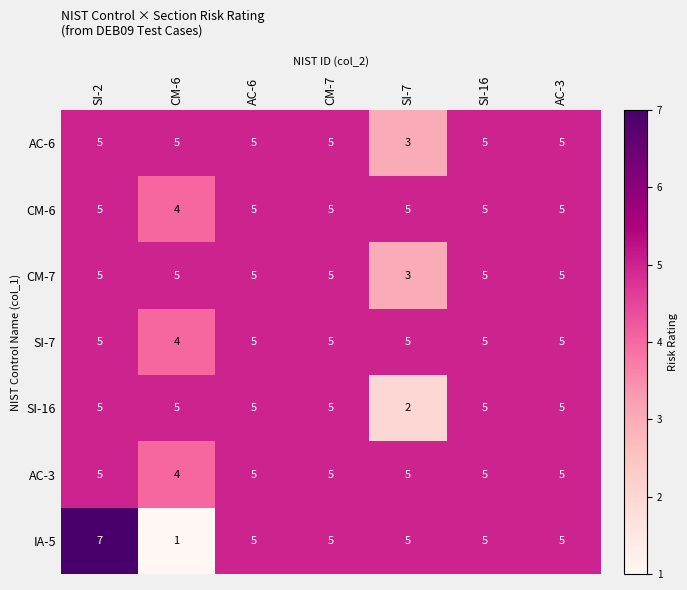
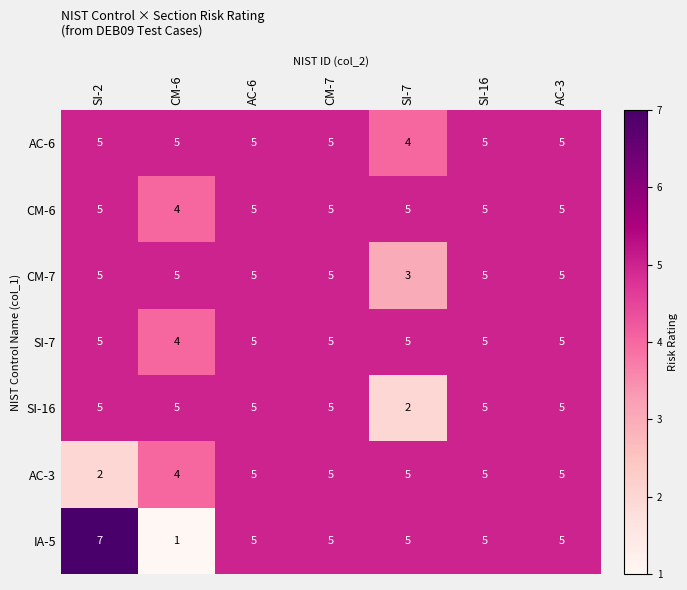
AC-6, SI-7: 3 -> 4
AC-3, SI-2: 5 -> 2
